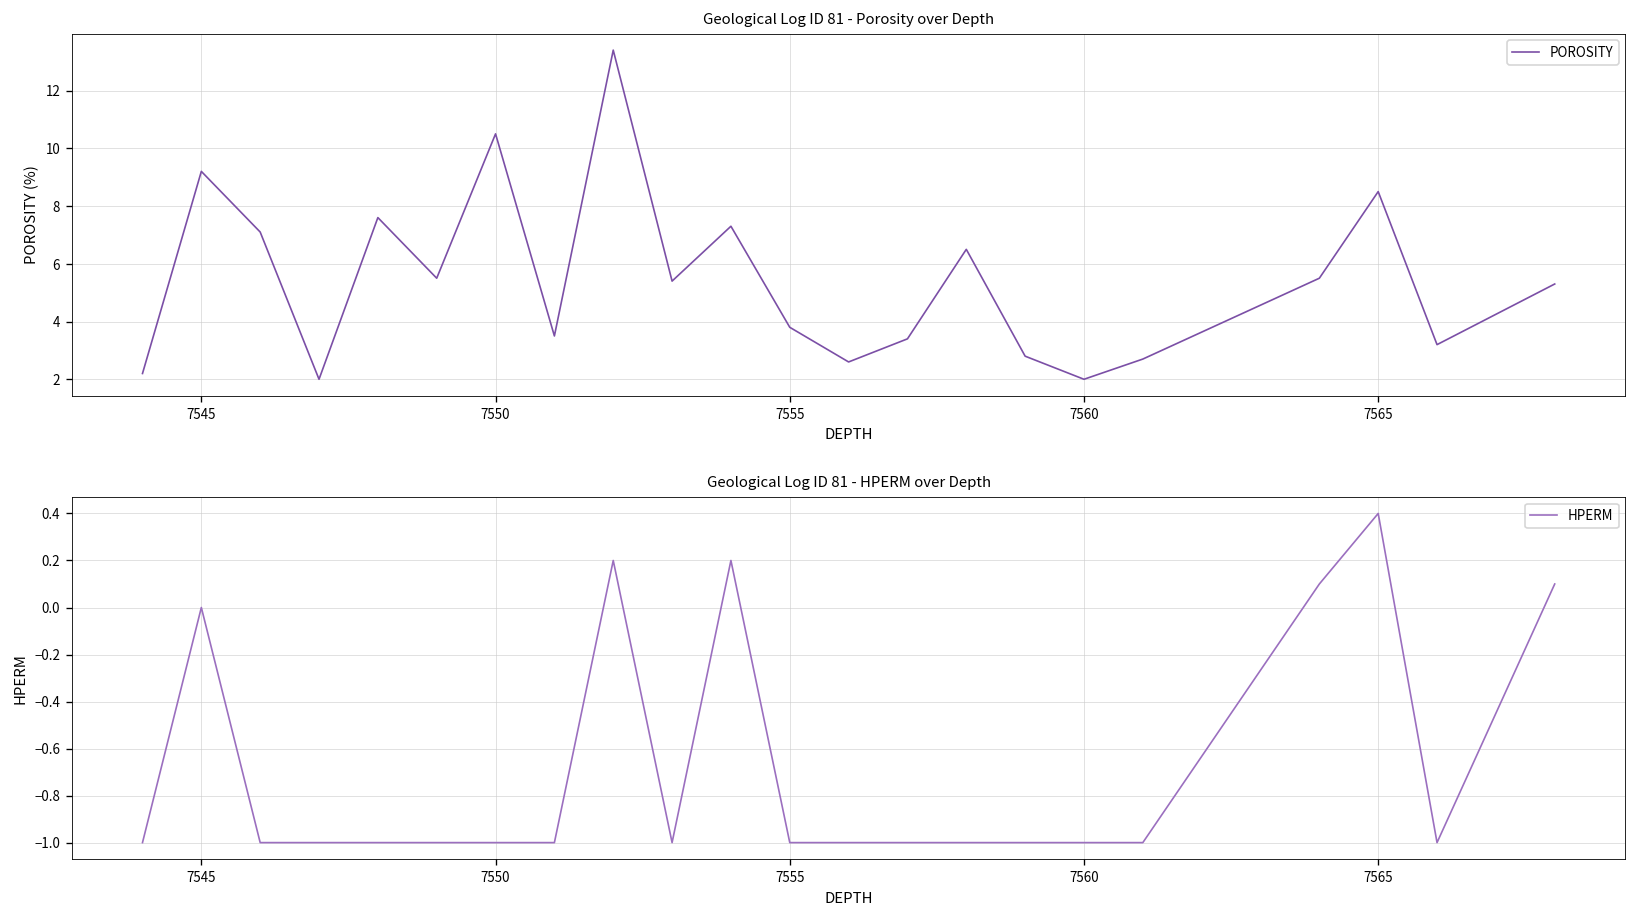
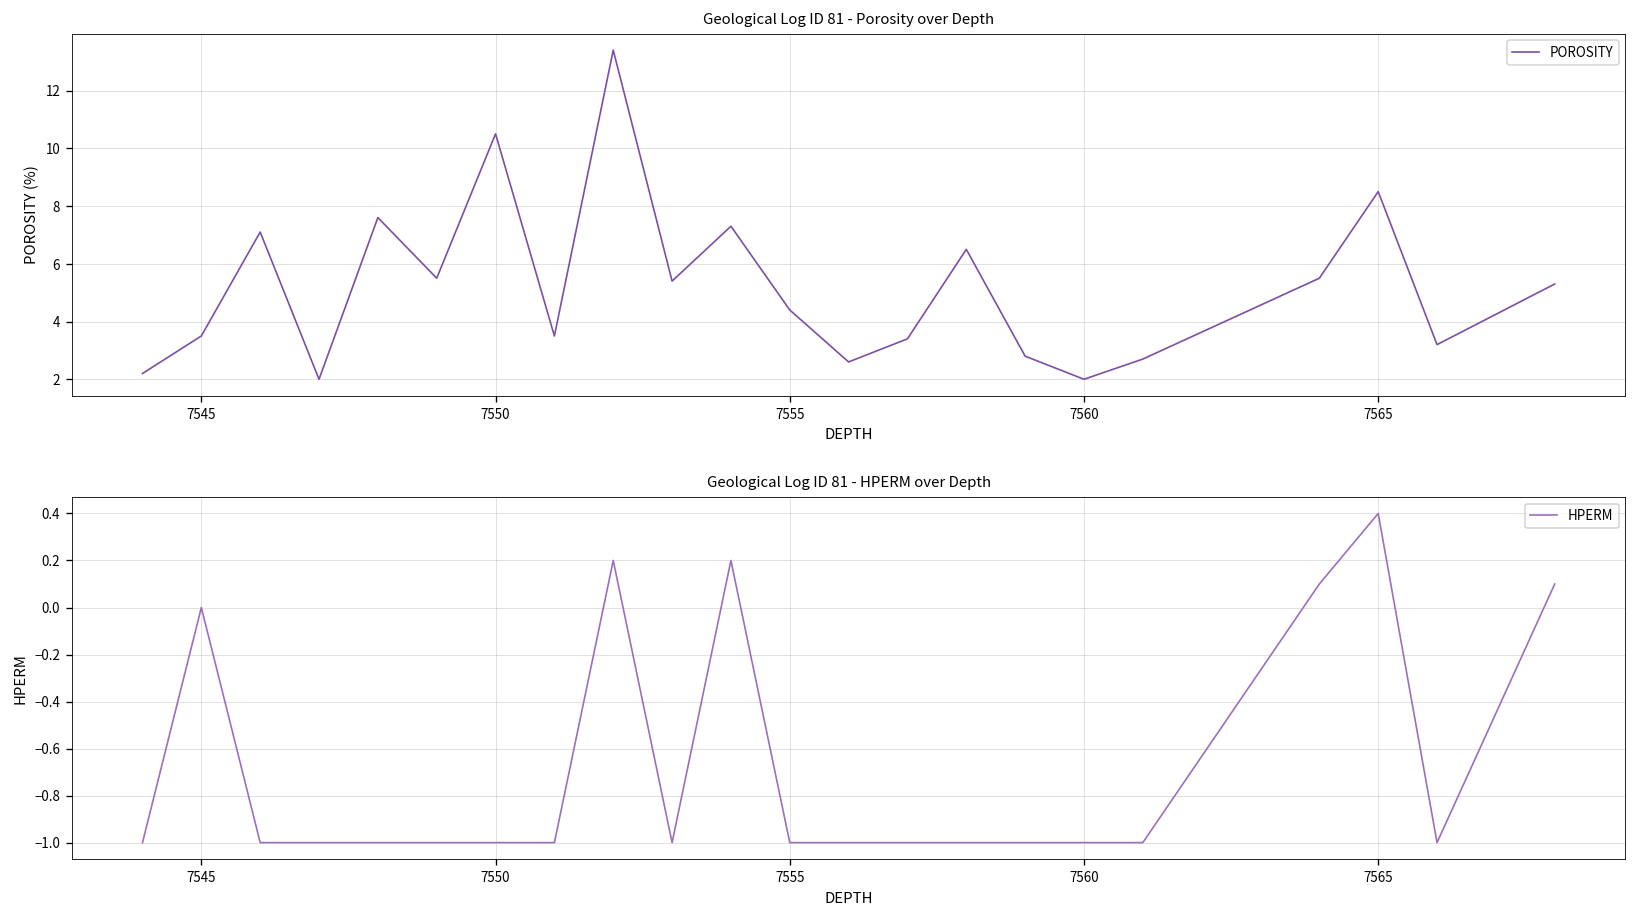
Geological Log ID 81 - Porosity over Depth, 7545: 9.2 -> 3.5
Geological Log ID 81 - Porosity over Depth, 7555: 3.8 -> 4.4
